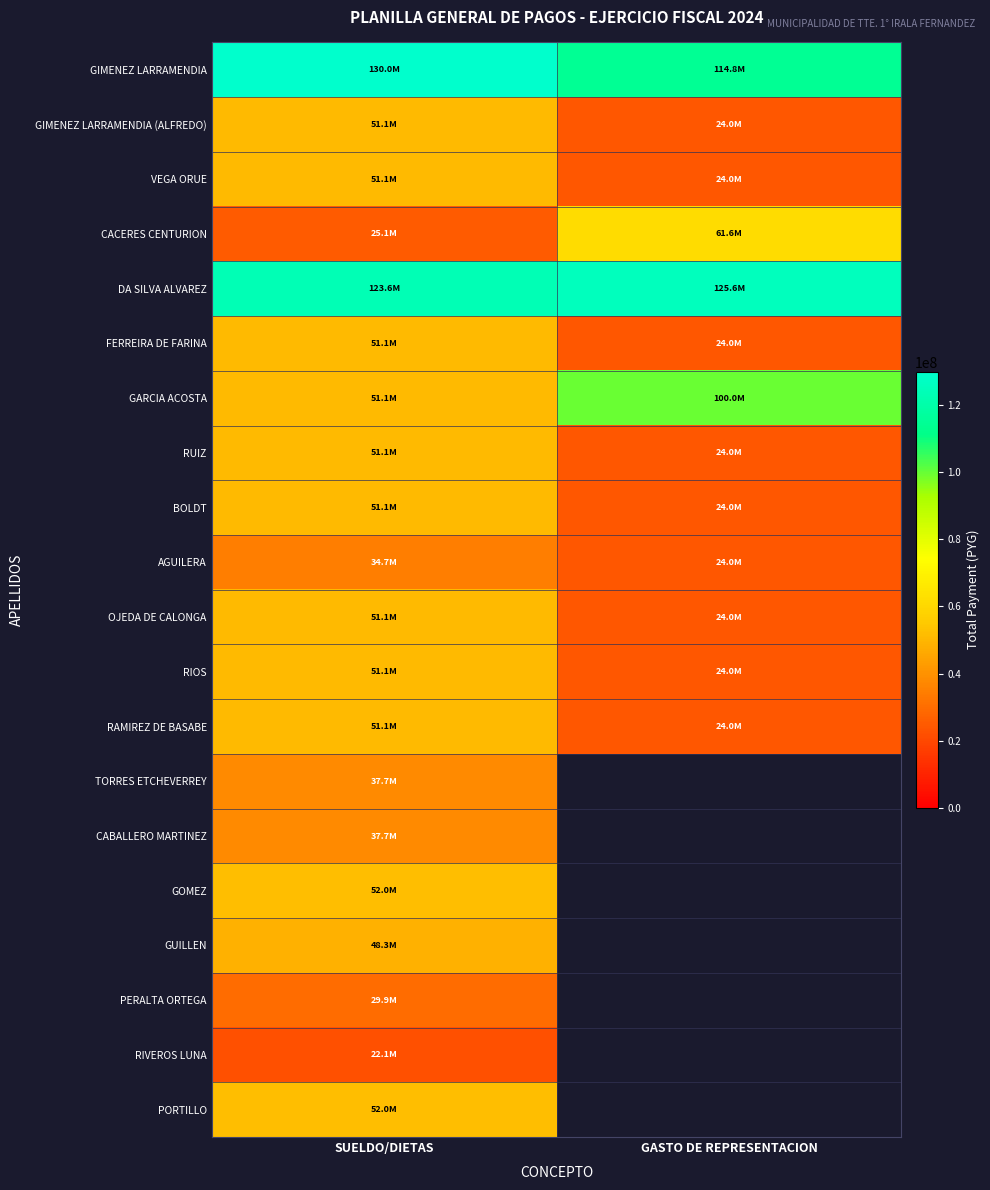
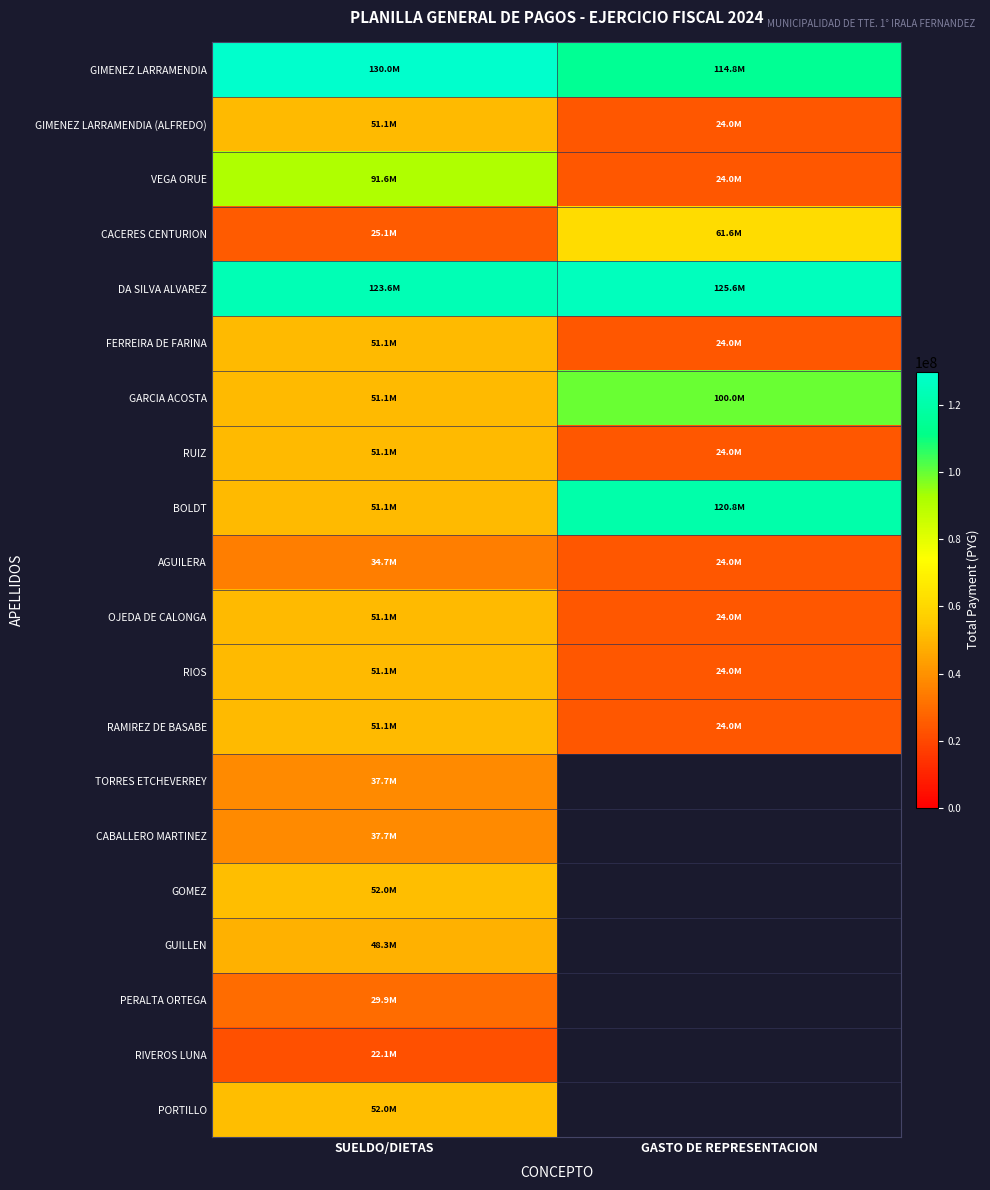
VEGA ORUE, SUELDO/DIETAS: 51.1M -> 91.6M
BOLDT, GASTO DE REPRESENTACION: 24.0M -> 120.8M
